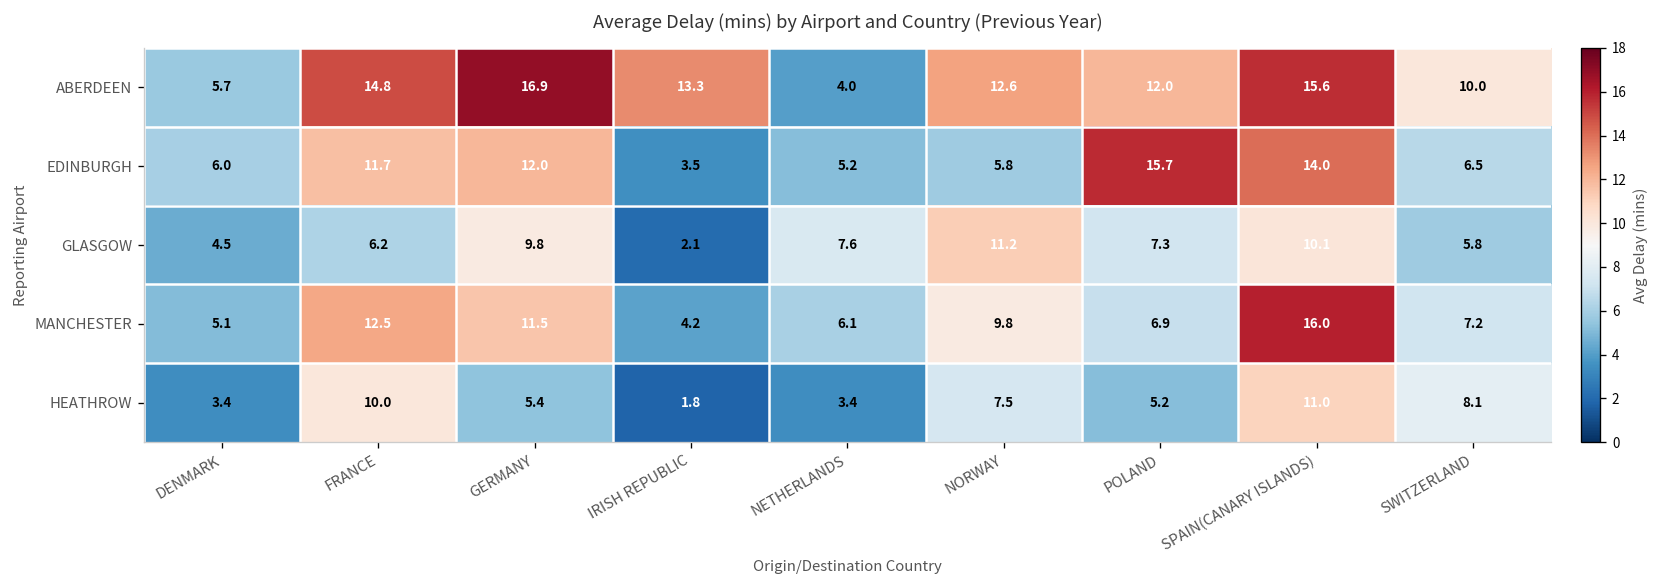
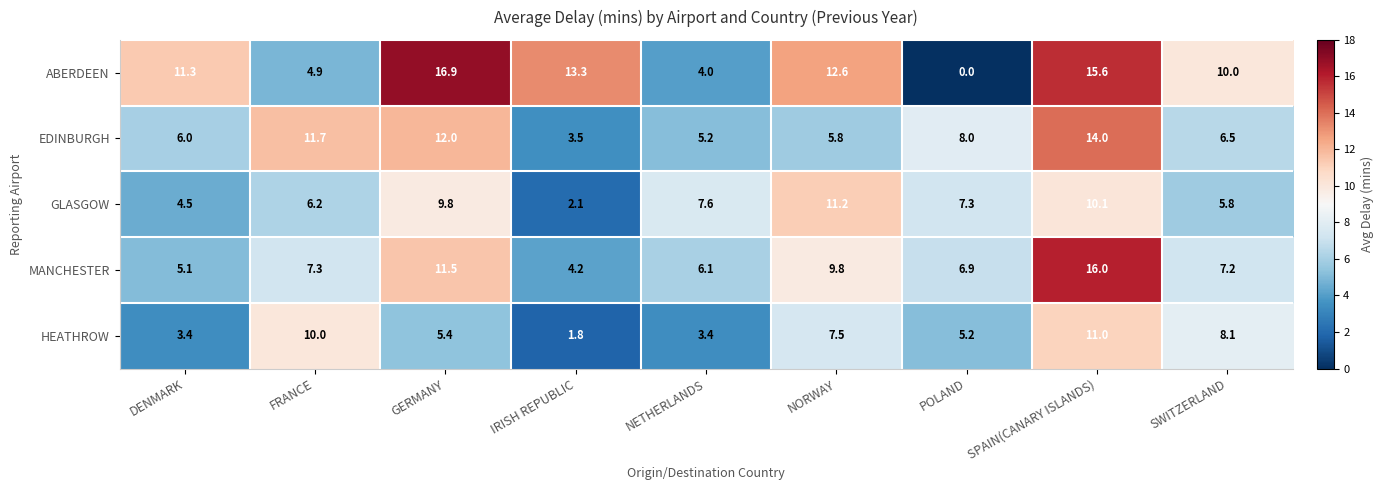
ABERDEEN, DENMARK: 5.7 -> 11.3
ABERDEEN, FRANCE: 14.8 -> 4.9
ABERDEEN, POLAND: 12.0 -> 0.0
EDINBURGH, POLAND: 15.7 -> 8.0
MANCHESTER, FRANCE: 12.5 -> 7.3
